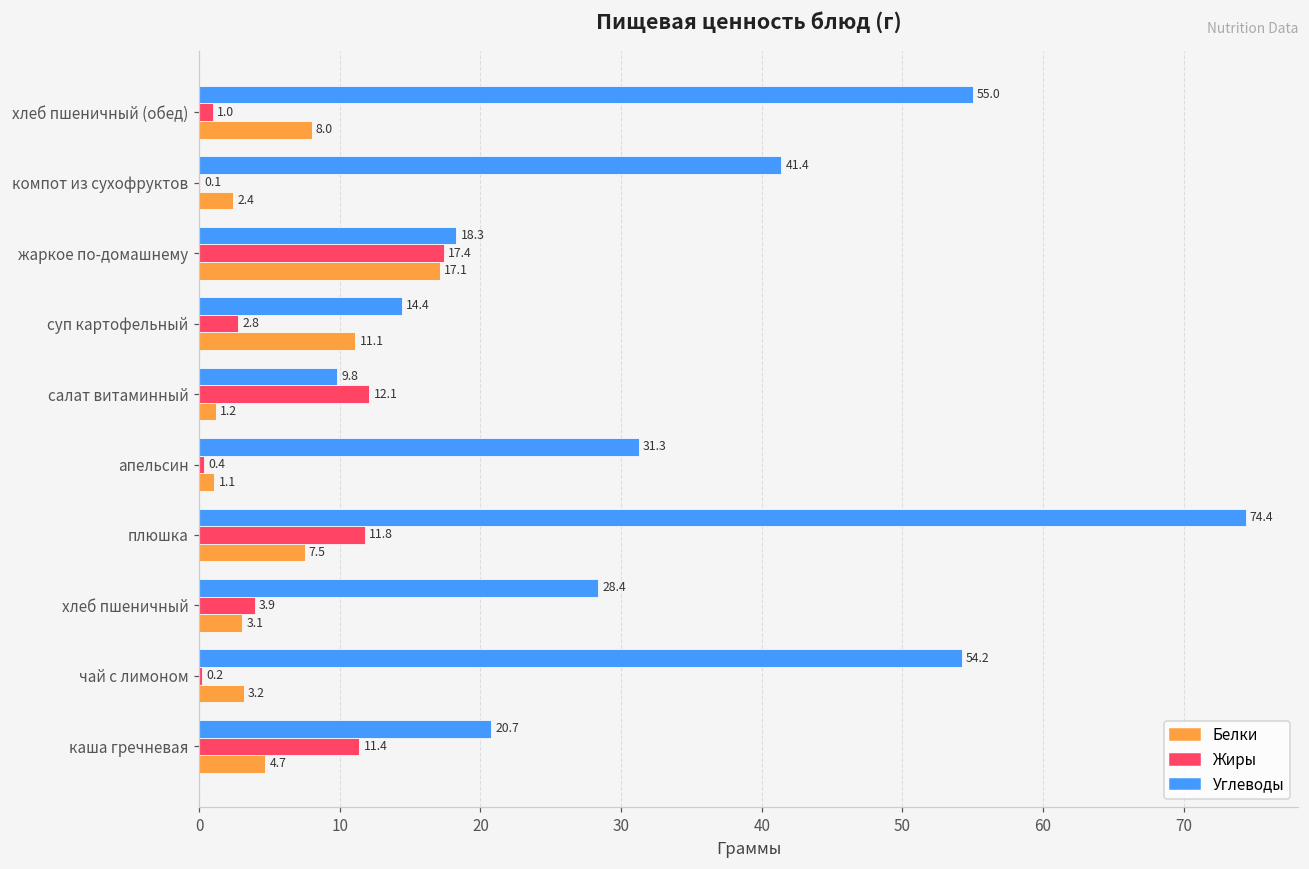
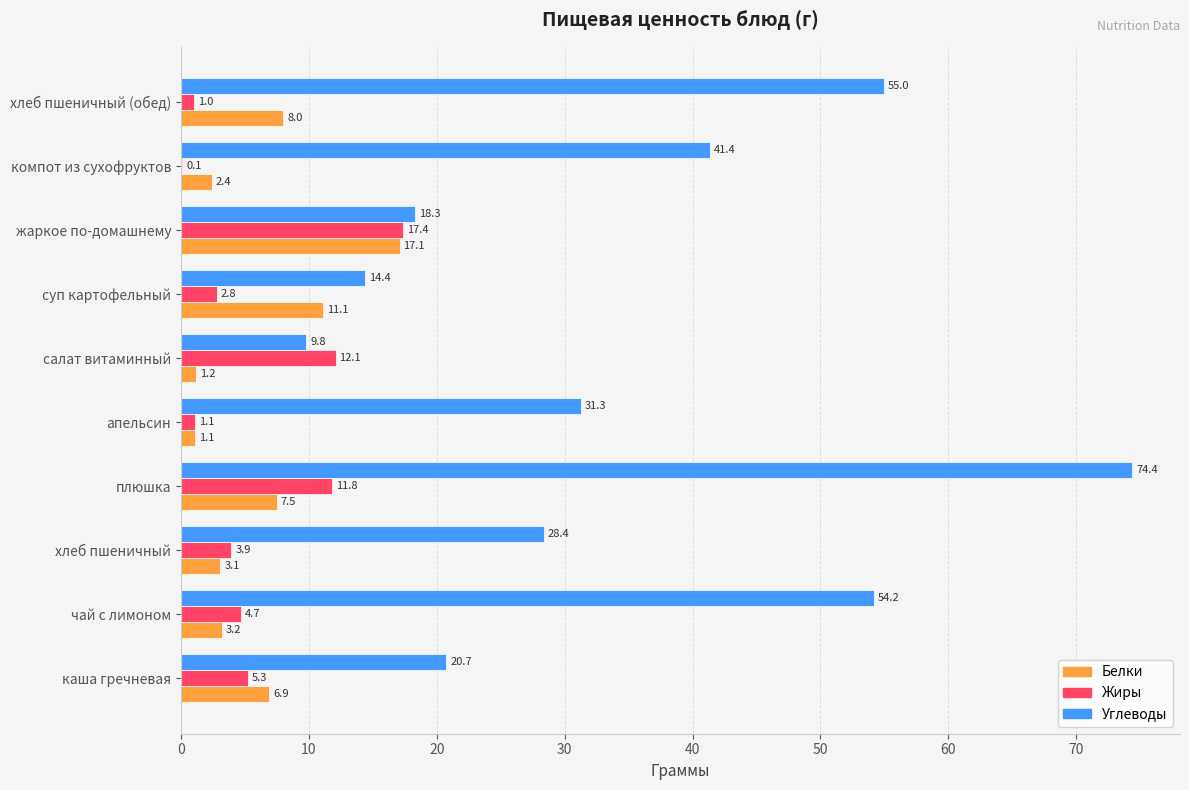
Жиры, апельсин: 0.4 -> 1.1
Жиры, чай с лимоном: 0.2 -> 4.7
Жиры, каша гречневая: 11.4 -> 5.3
Белки, каша гречневая: 4.7 -> 6.9
